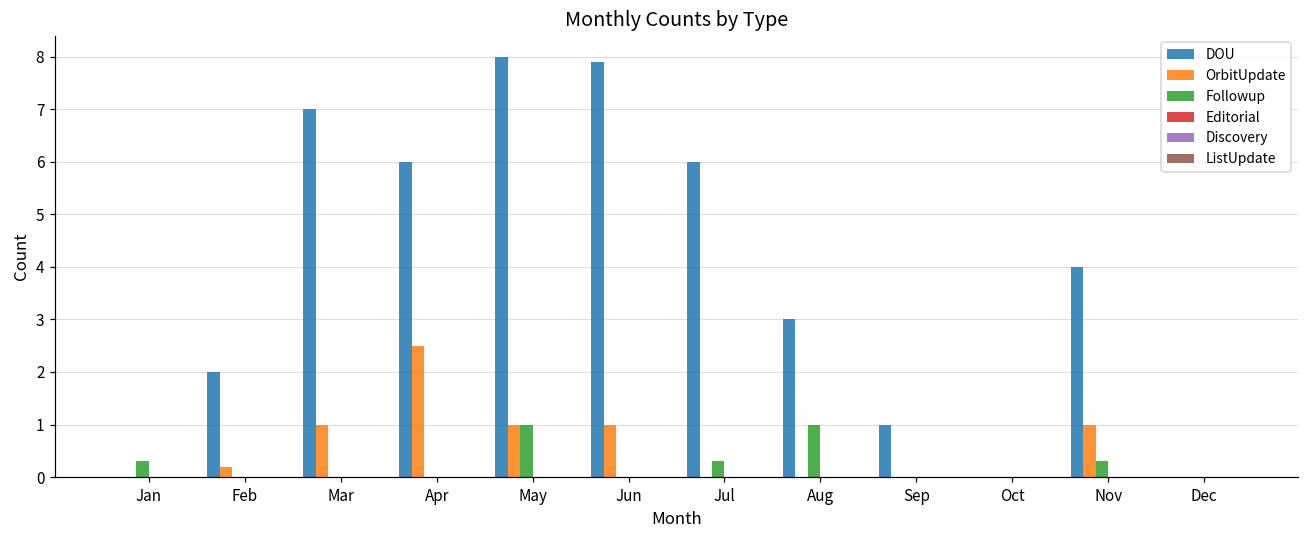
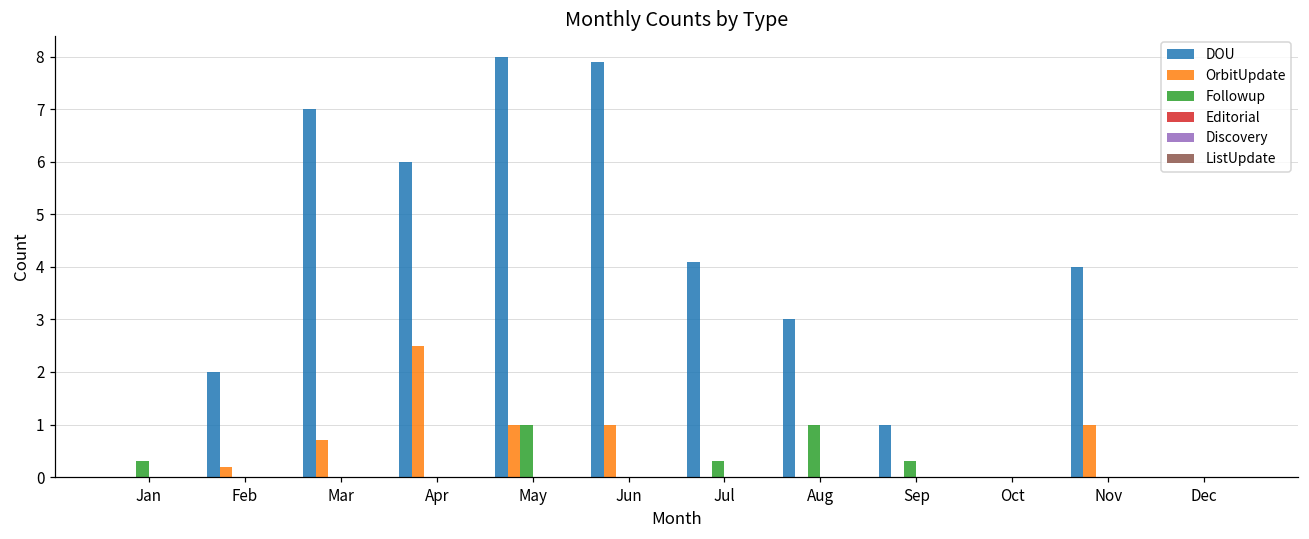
OrbitUpdate, Mar: 1.0 -> 0.7
DOU, Jul: 6.0 -> 4.1
Followup, Sep: 0.0 -> 0.3
Followup, Nov: 0.3 -> 0.0
